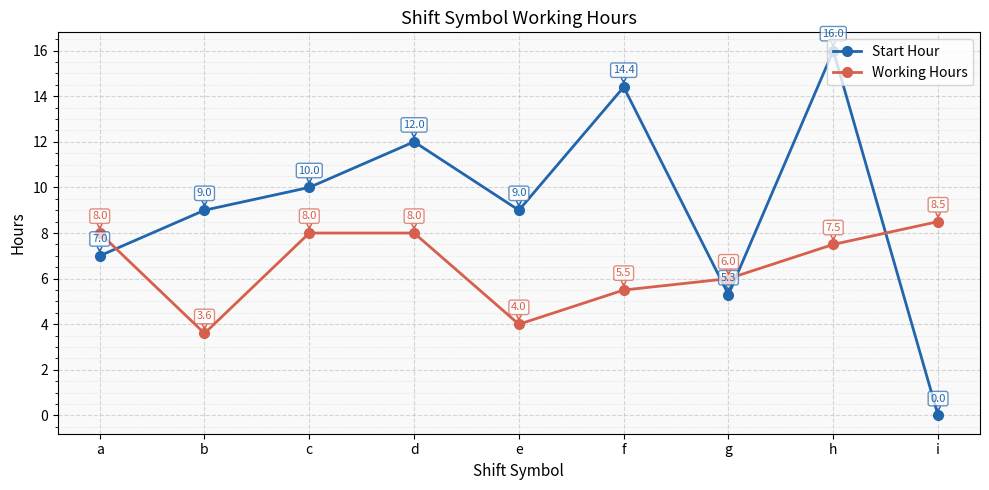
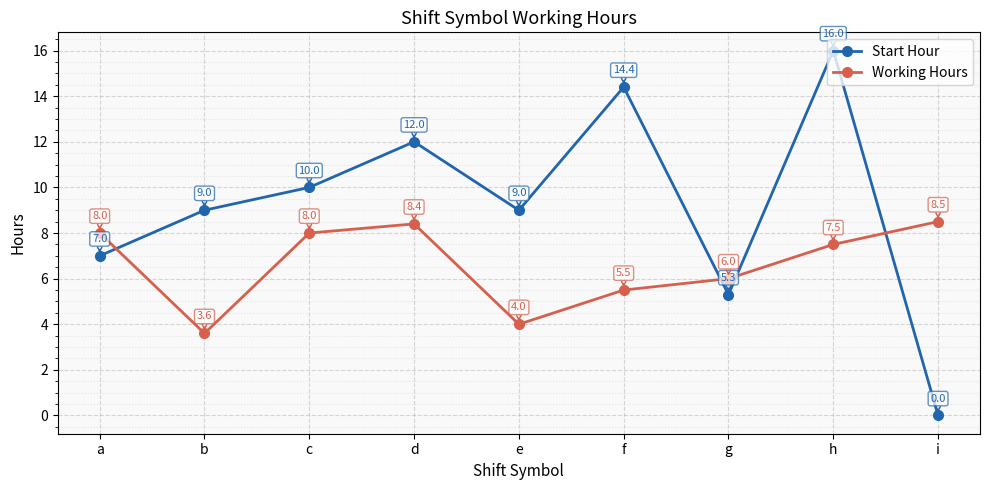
Working Hours, d: 8.0 -> 8.4
